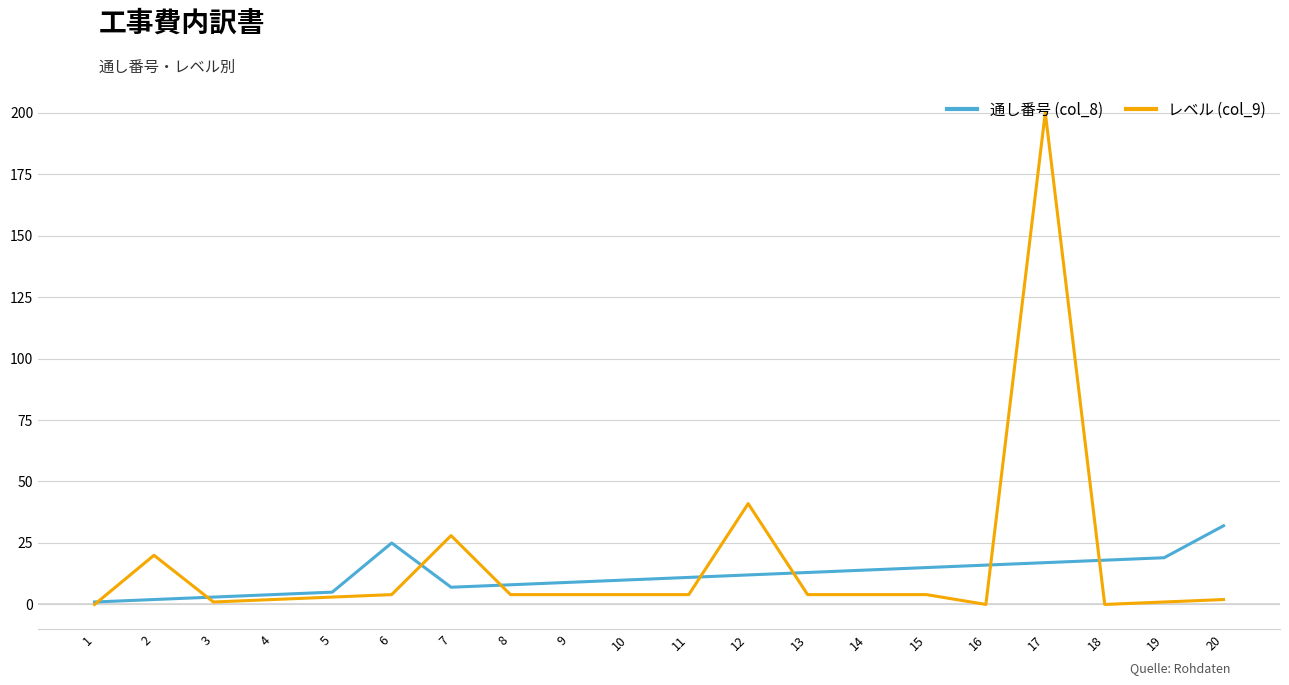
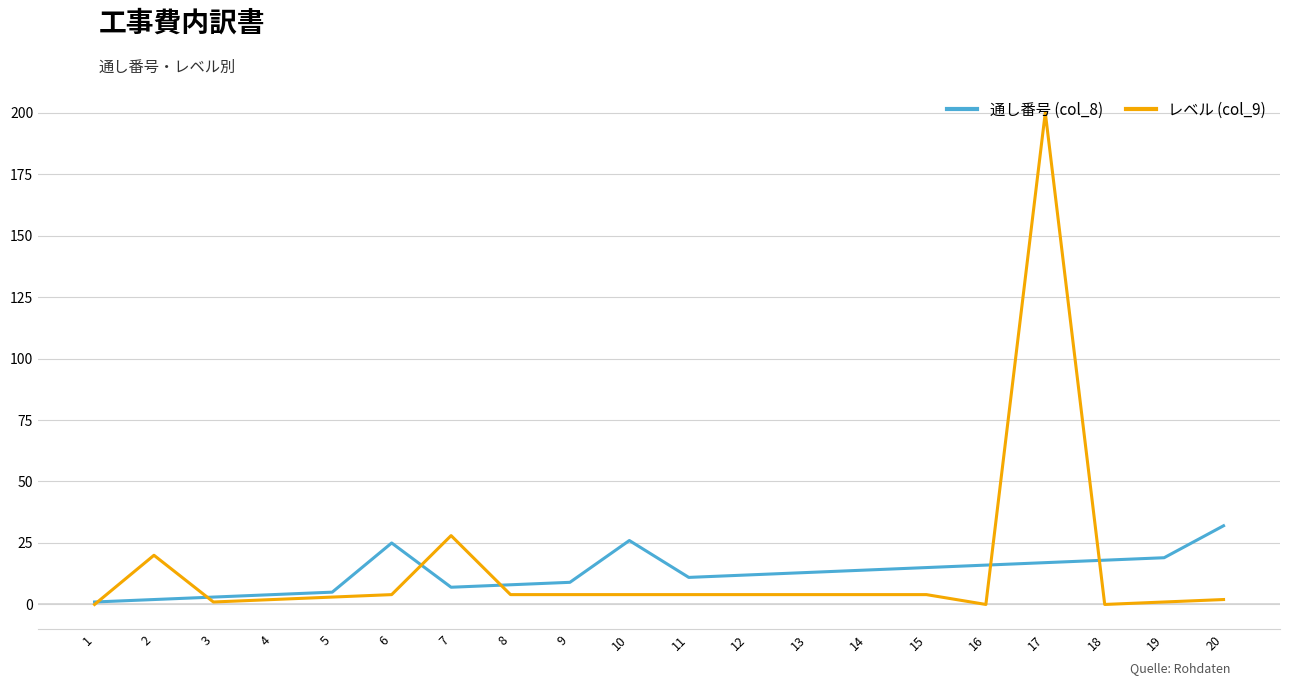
通し番号 (col_8), 10: 10 -> 26
レベル (col_9), 12: 41 -> 4
